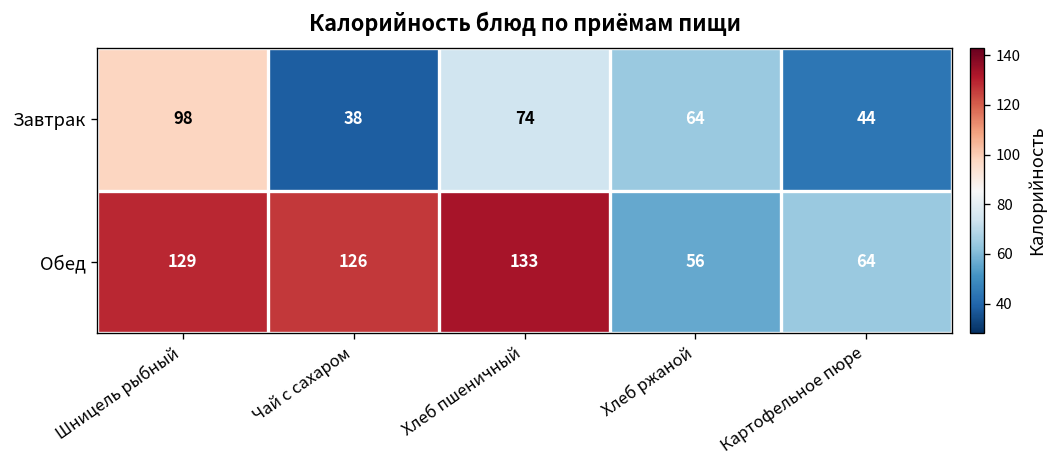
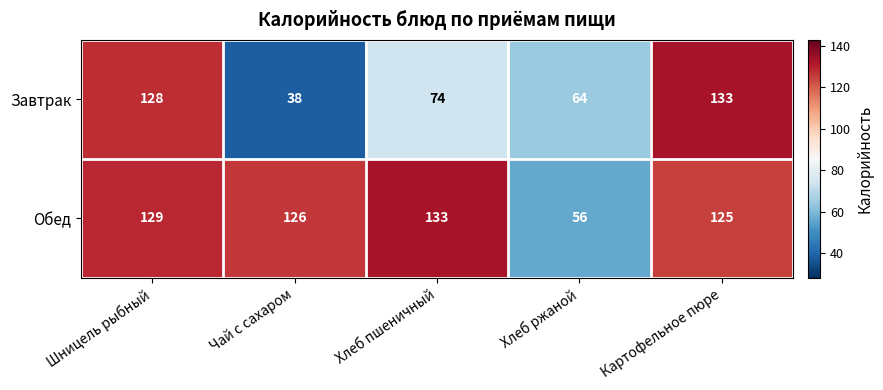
Завтрак, Шницель рыбный: 98 -> 128
Завтрак, Картофельное пюре: 44 -> 133
Обед, Картофельное пюре: 64 -> 125
